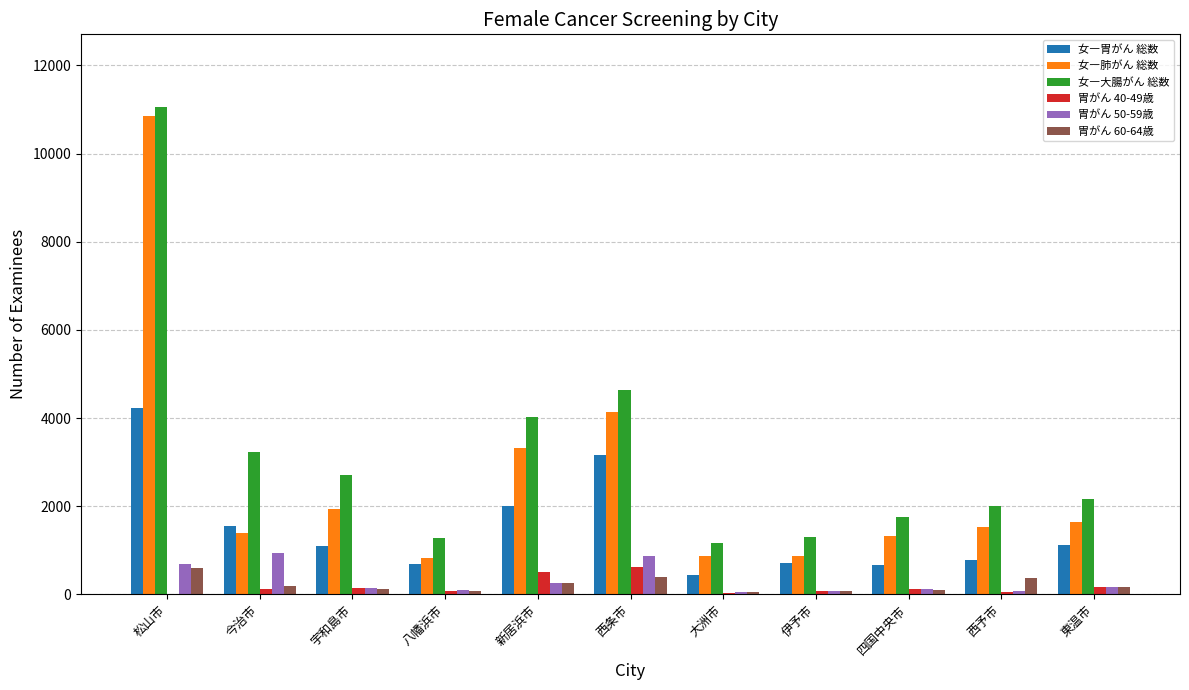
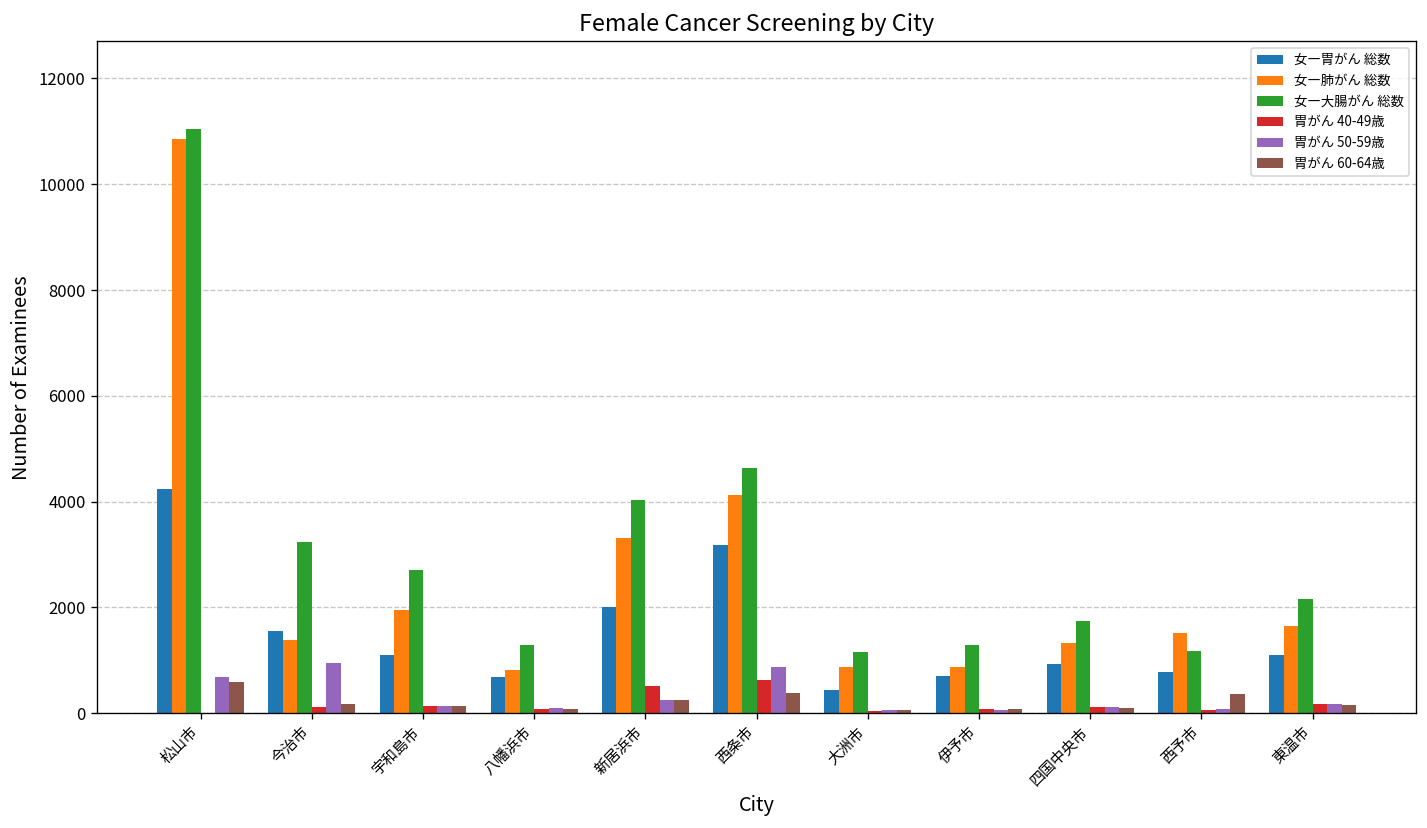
女―胃がん 総数, 四国中央市: 700 -> 900
女―大腸がん 総数, 西予市: 2000 -> 1200
